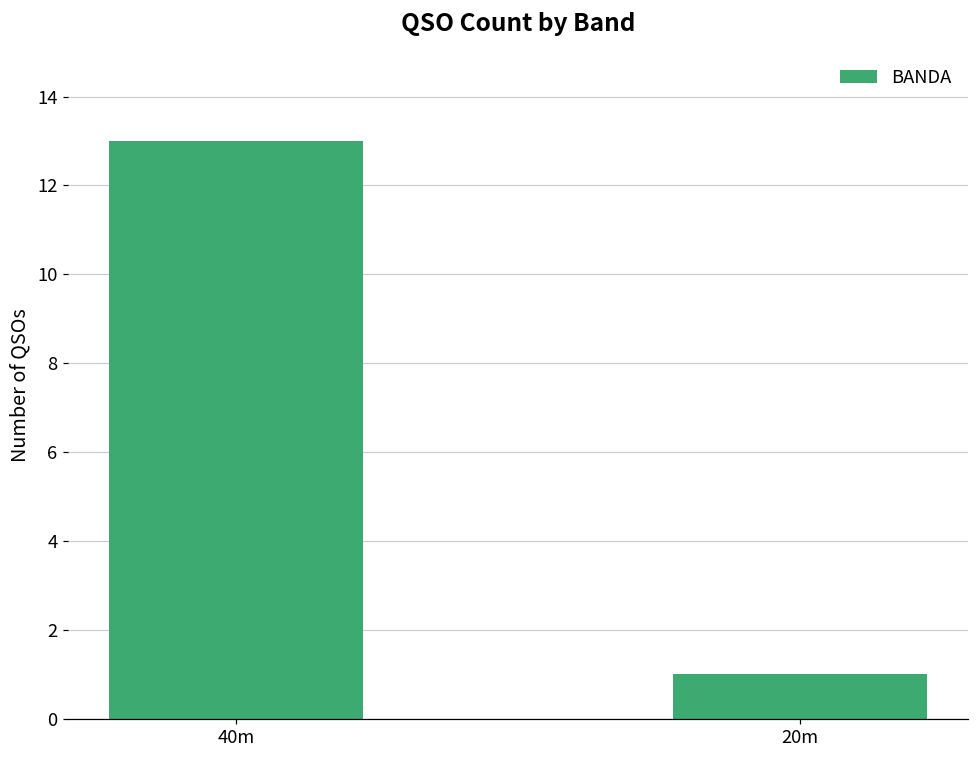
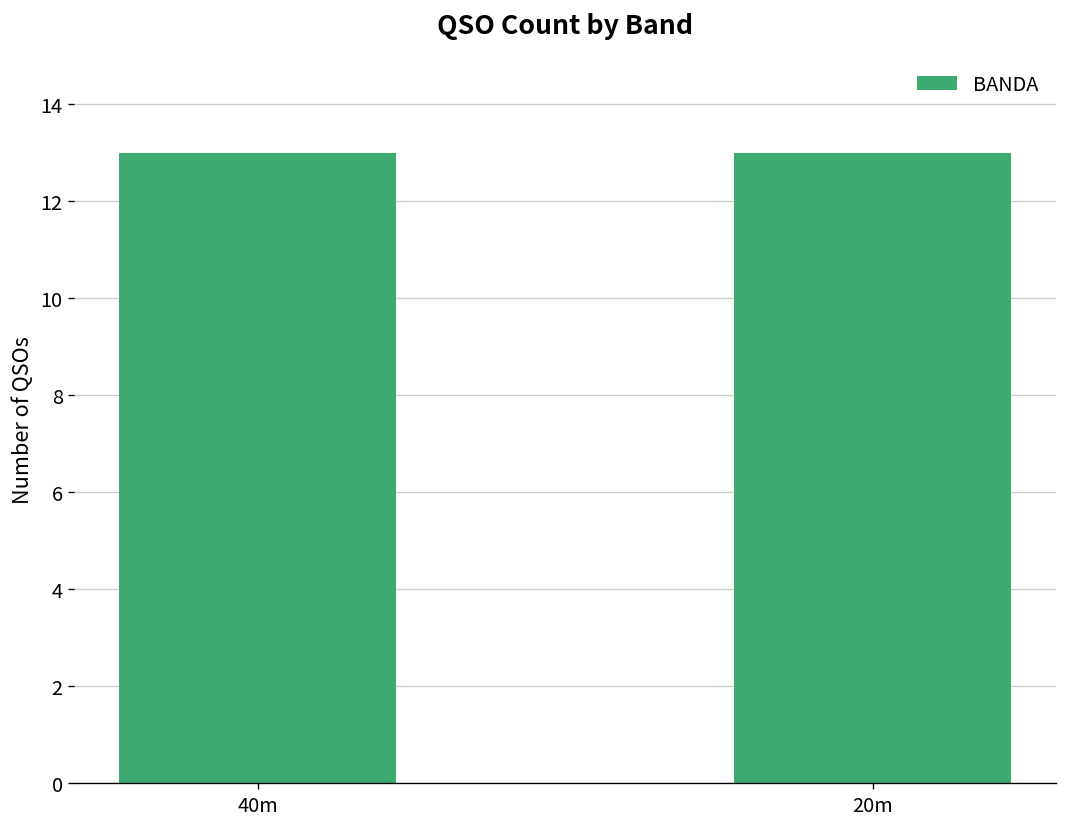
20m: 1 -> 13
